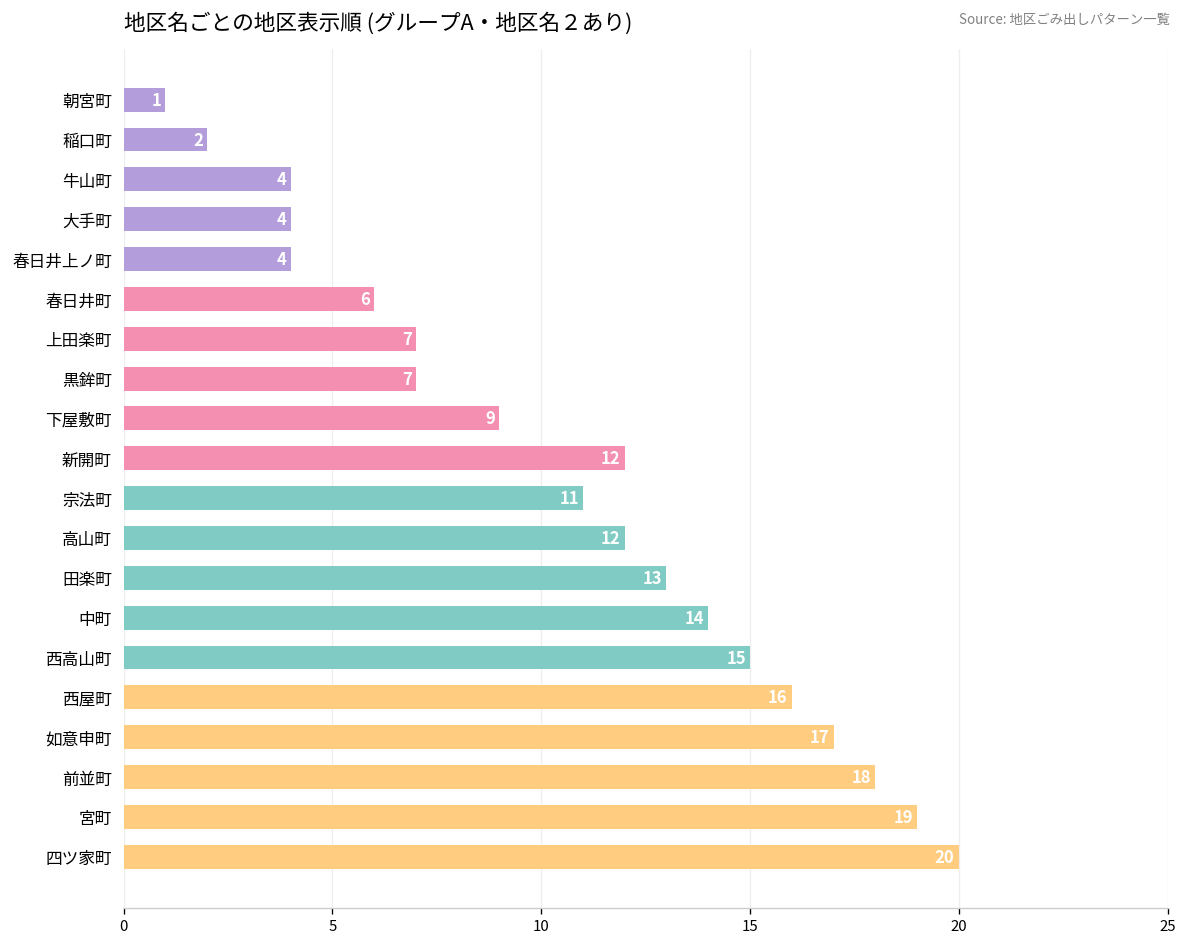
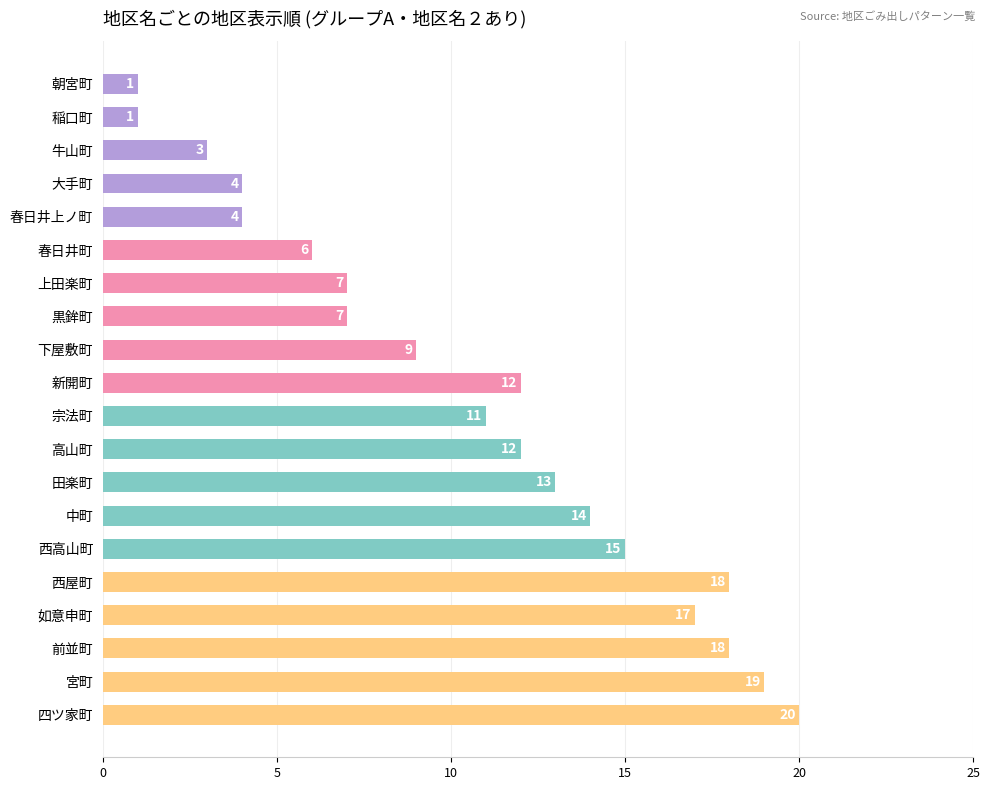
稲口町: 2 -> 1
牛山町: 4 -> 3
西屋町: 16 -> 18
